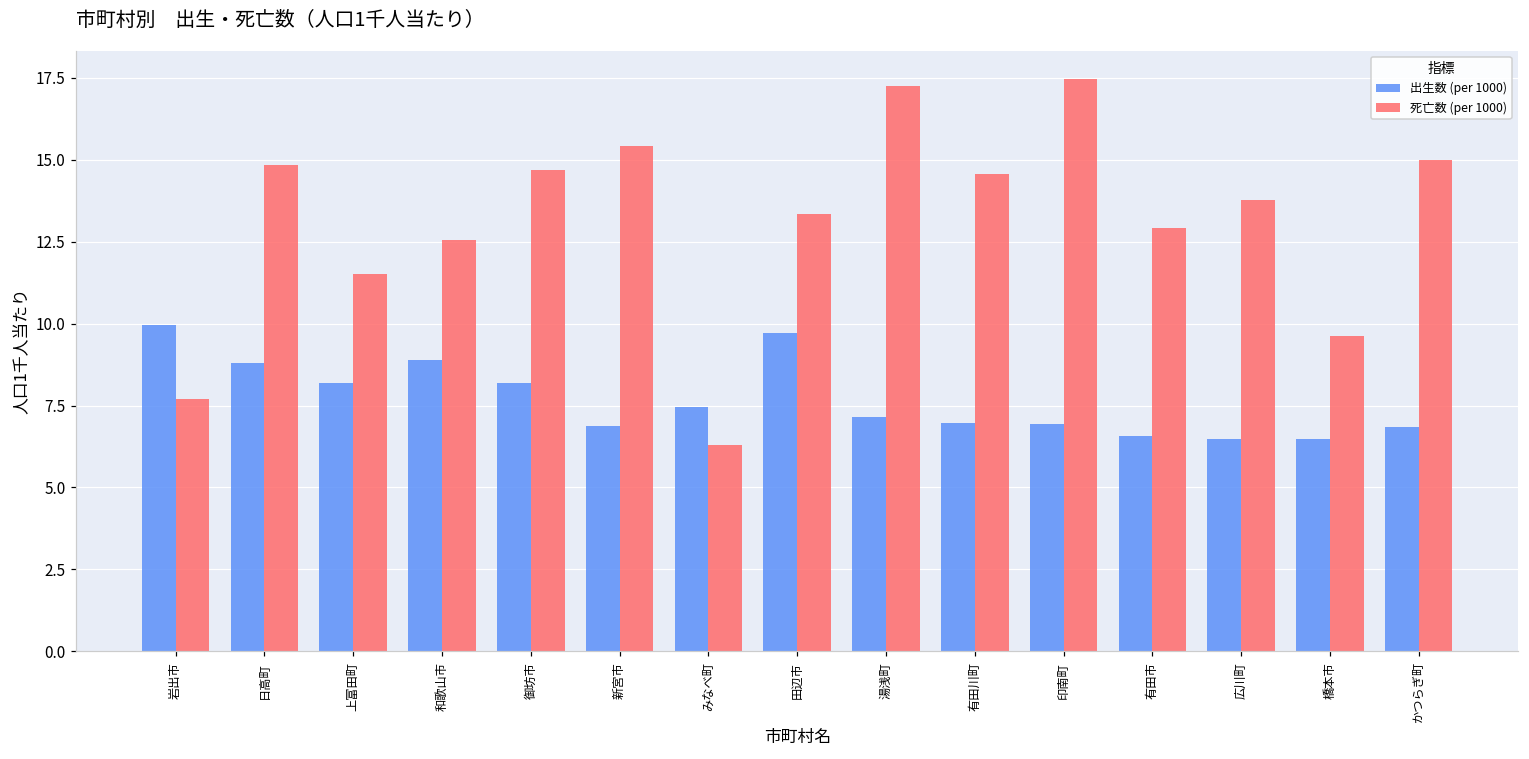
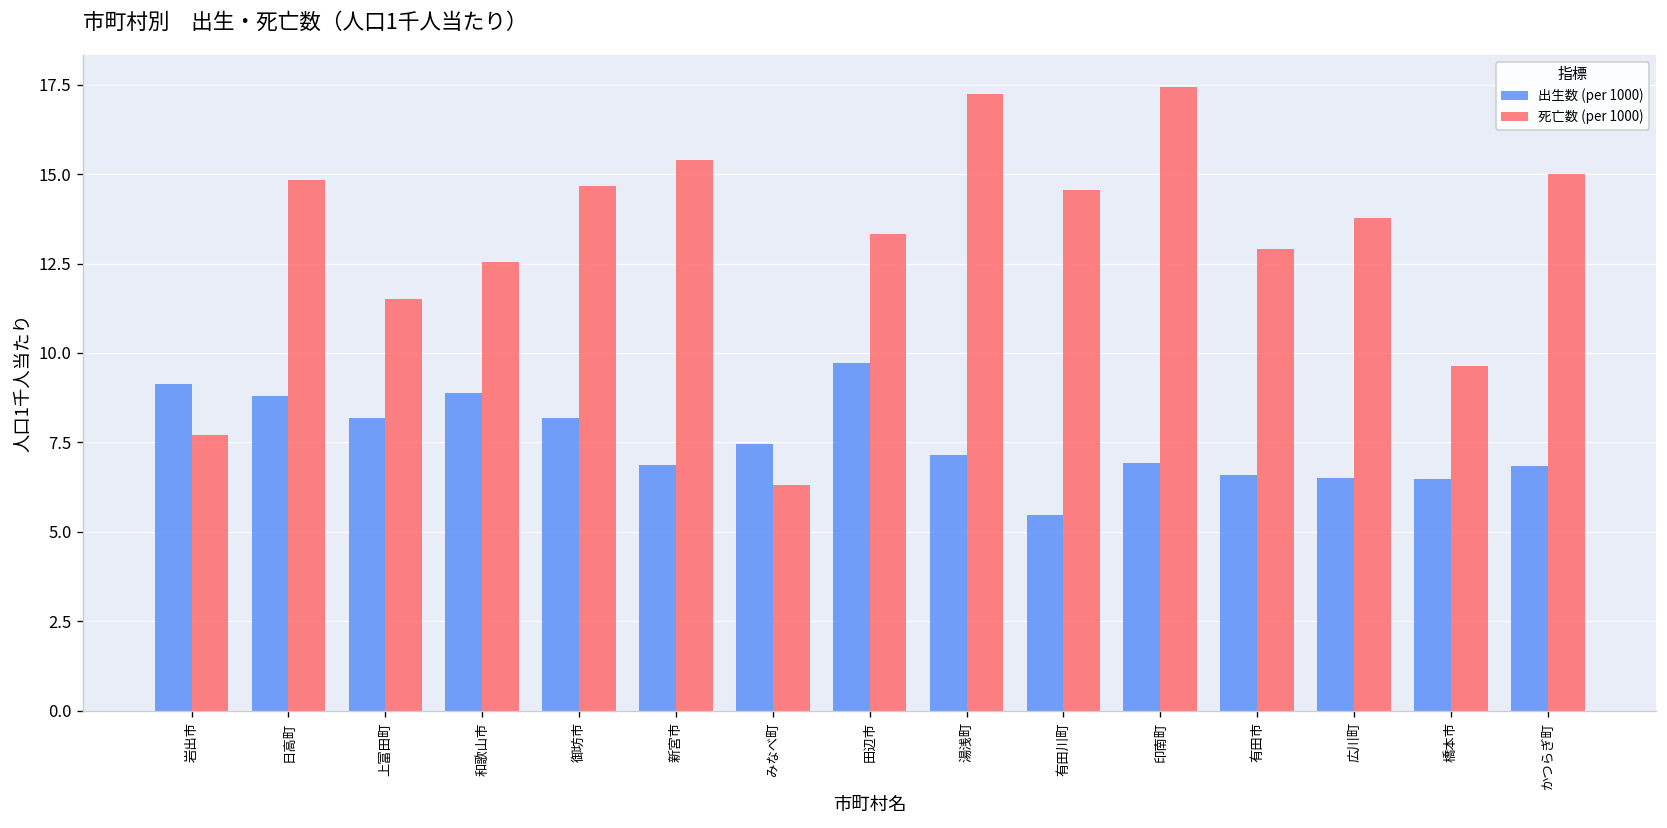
出生数 (per 1000), 岩出市: 10.0 -> 9.1
出生数 (per 1000), 有田川町: 7.0 -> 5.5
